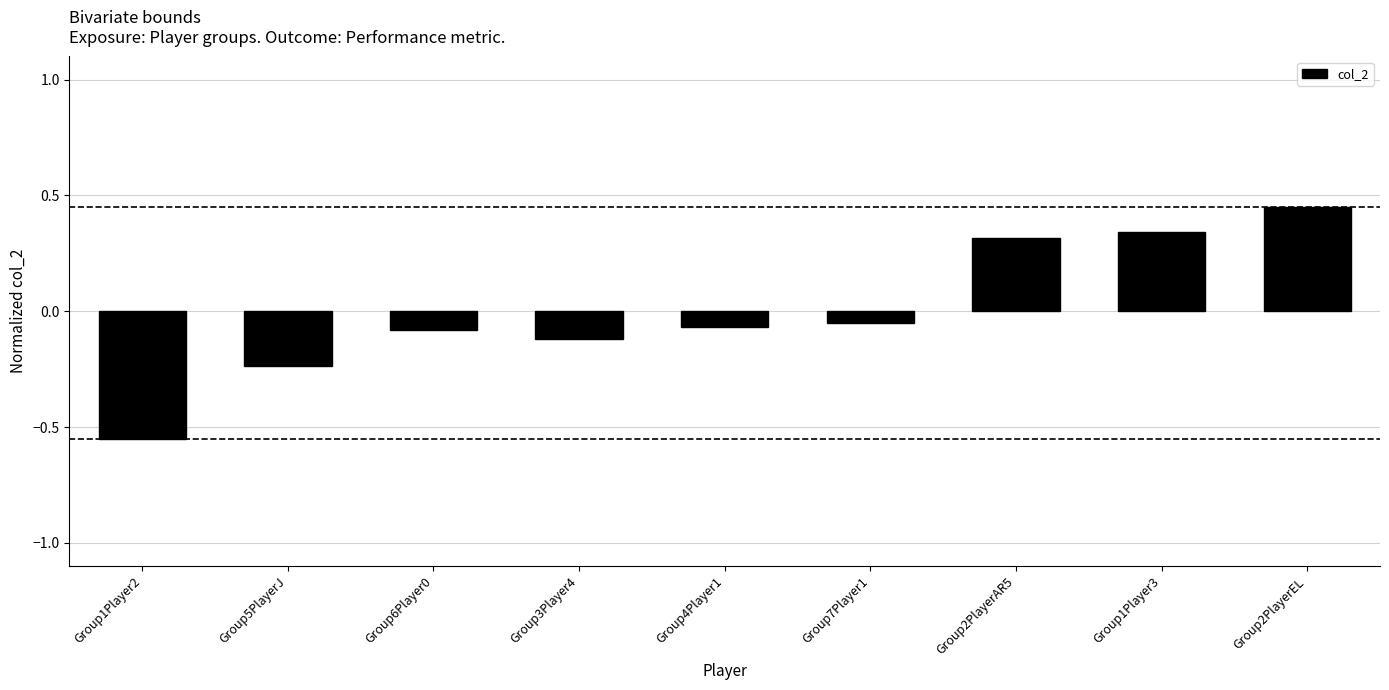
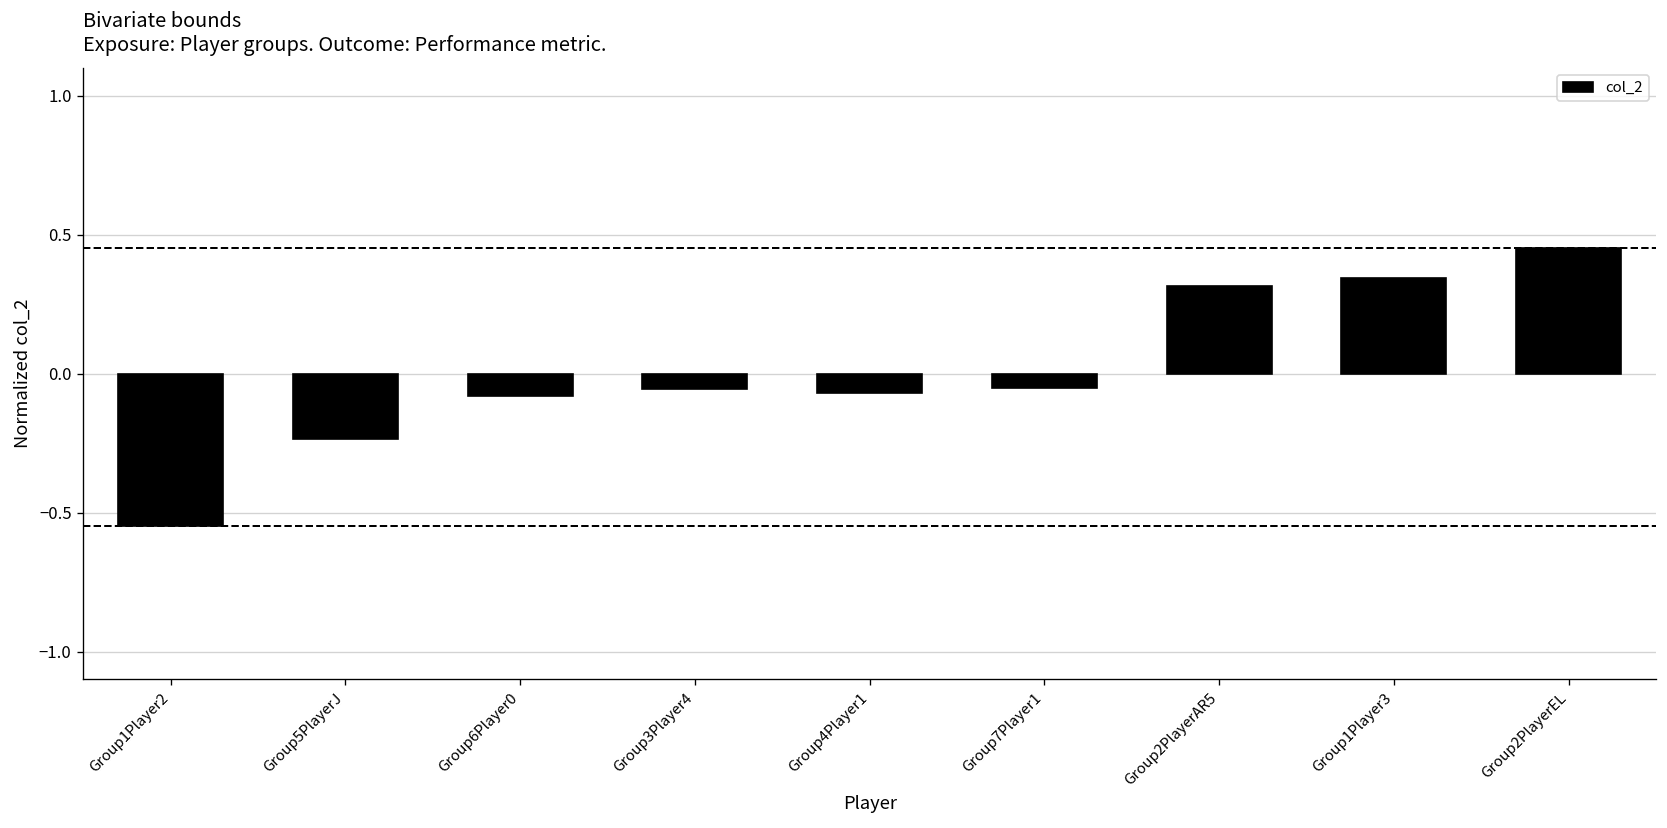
Group3Player4: -0.12 -> -0.06
